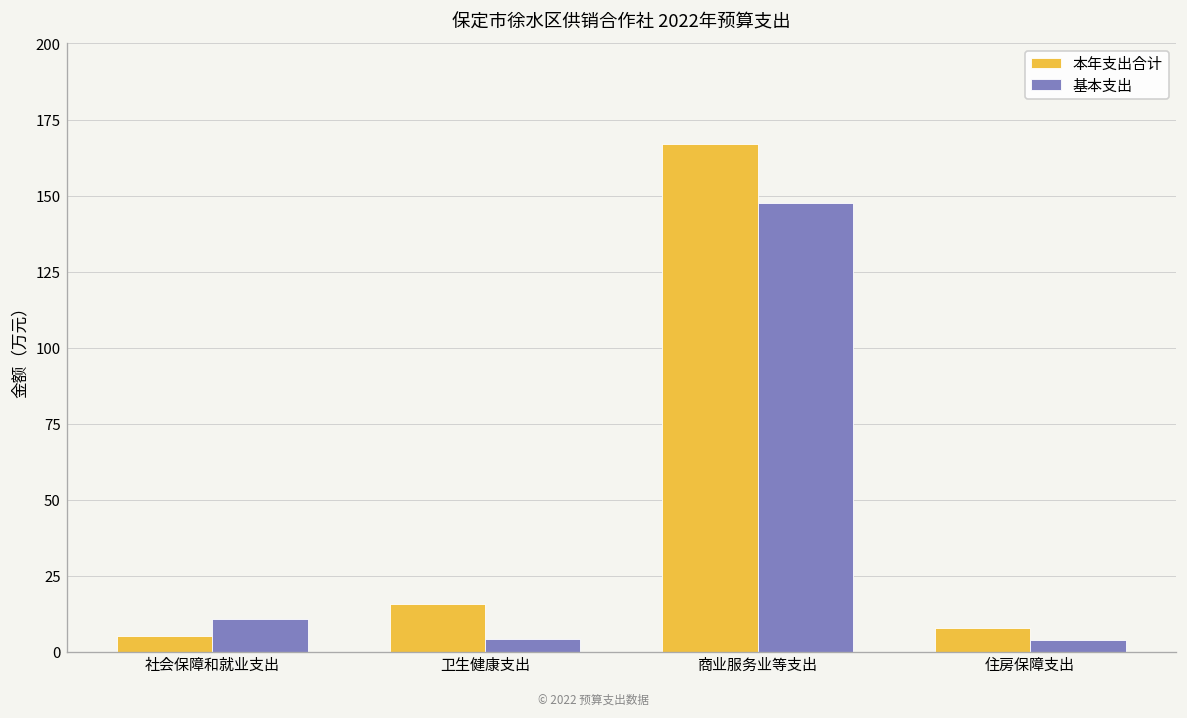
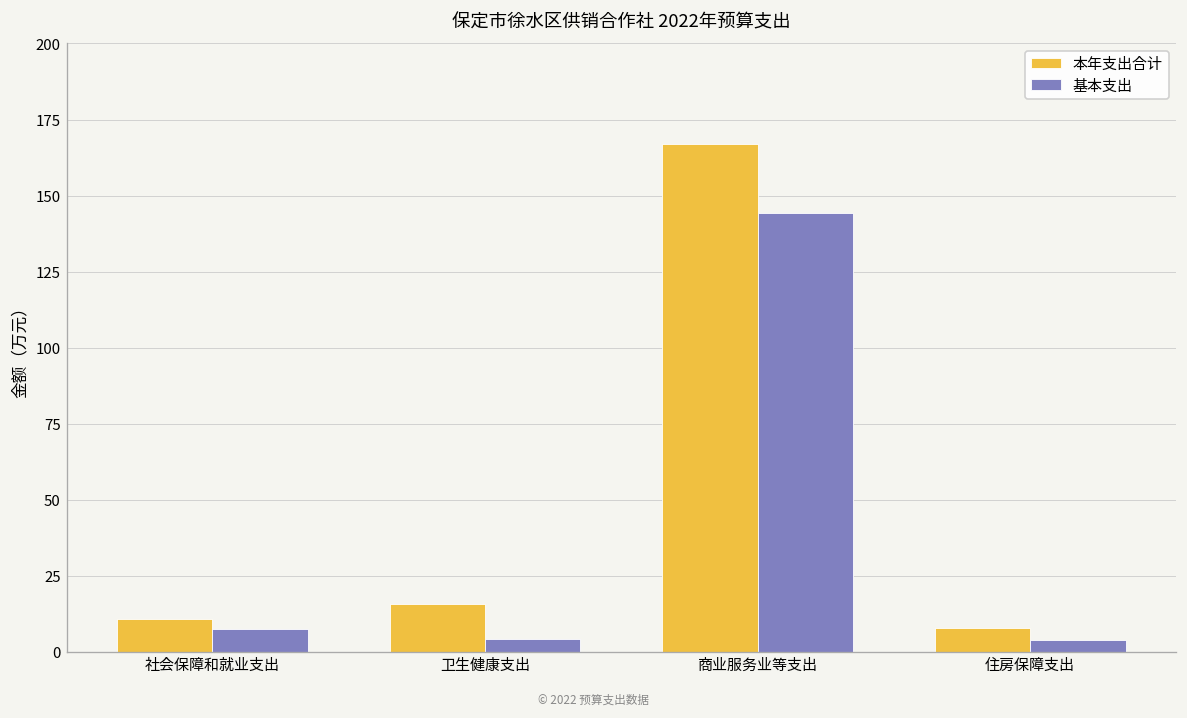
本年支出合计, 社会保障和就业支出: 5 -> 11
基本支出, 社会保障和就业支出: 11 -> 7
基本支出, 商业服务业等支出: 148 -> 144
